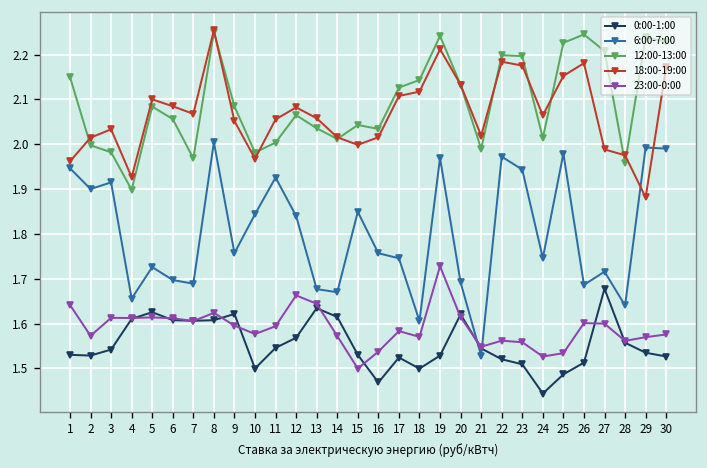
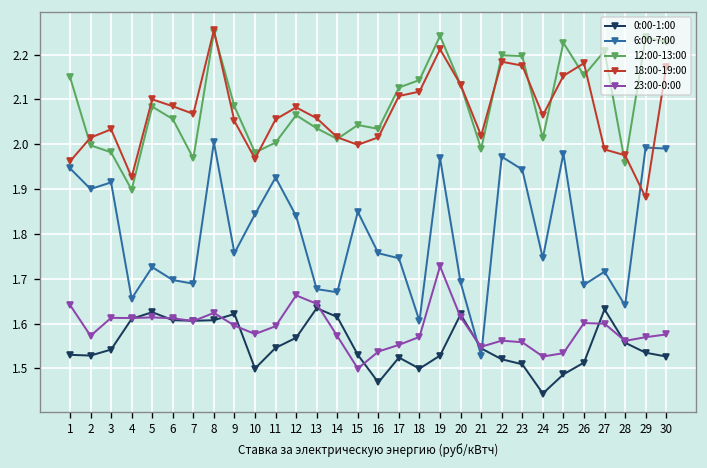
23:00-0:00, 17: 1.58 -> 1.55
12:00-13:00, 26: 2.24 -> 2.15
0:00-1:00, 27: 1.68 -> 1.63
